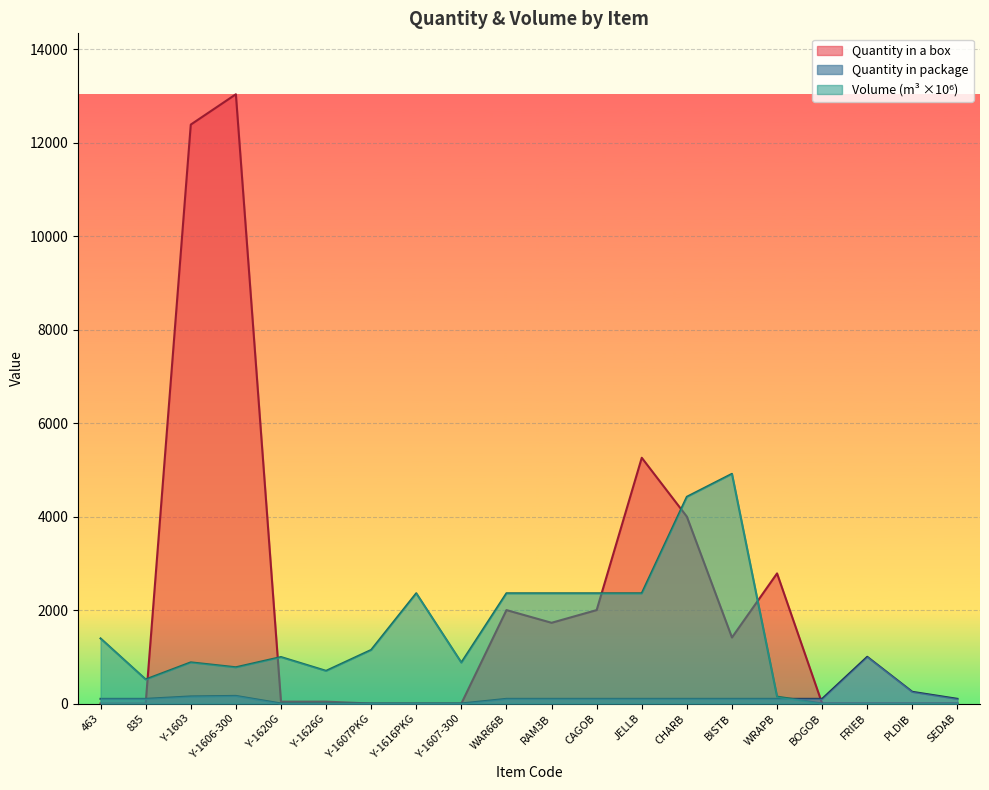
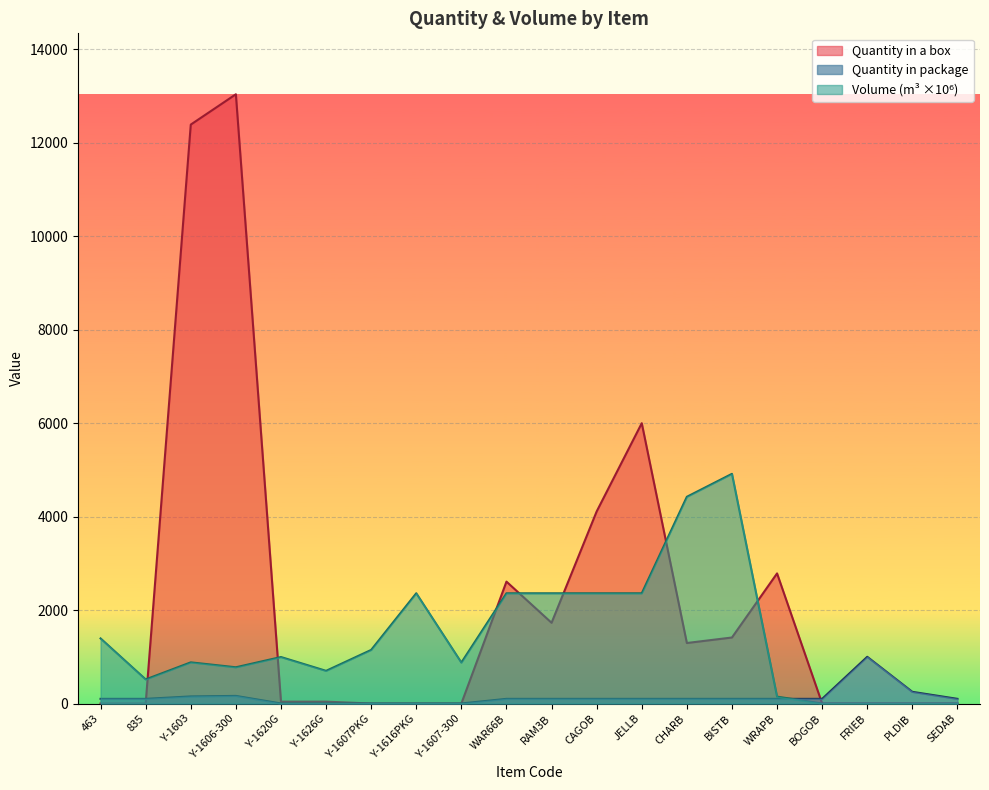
Quantity in a box, WAR66B: 2000 -> 2600
Quantity in a box, CAGOB: 2000 -> 4100
Quantity in a box, JELLB: 5300 -> 6000
Quantity in a box, CHARB: 4000 -> 1300
